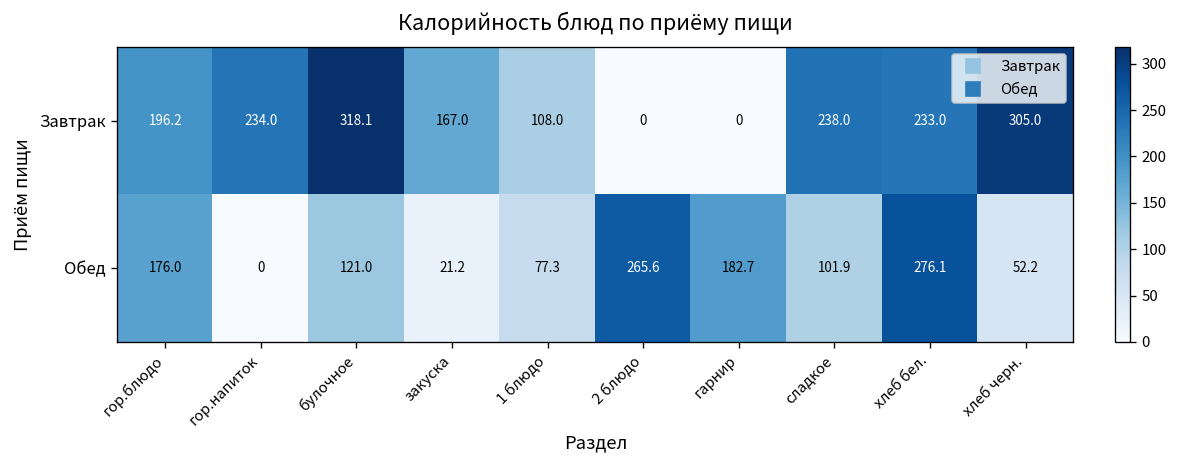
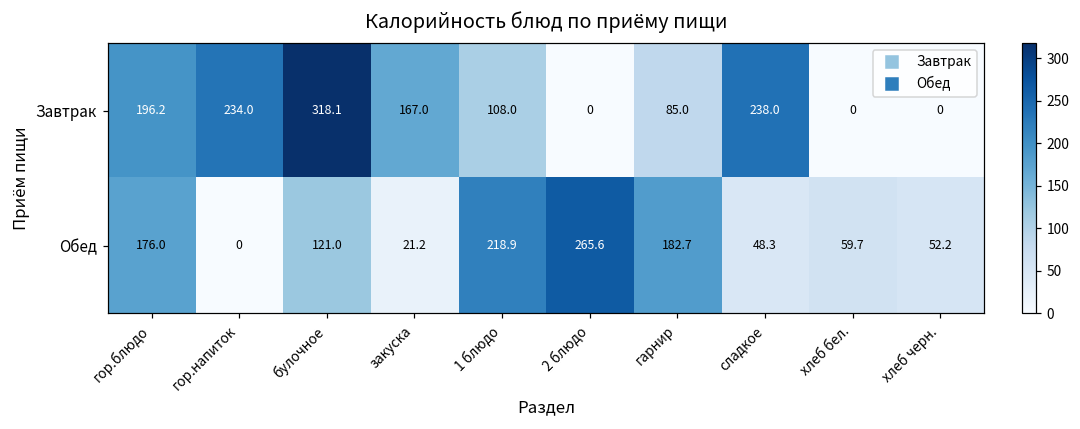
Завтрак, гарнир: 0 -> 85.0
Завтрак, хлеб бел.: 233.0 -> 0
Завтрак, хлеб черн.: 305.0 -> 0
Обед, 1 блюдо: 77.3 -> 218.9
Обед, сладкое: 101.9 -> 48.3
Обед, хлеб бел.: 276.1 -> 59.7
